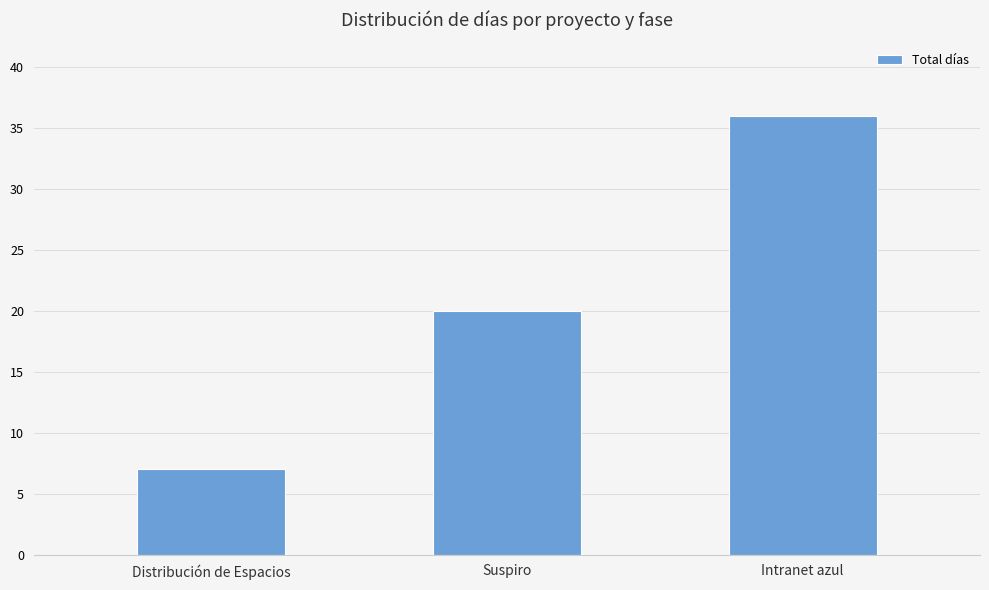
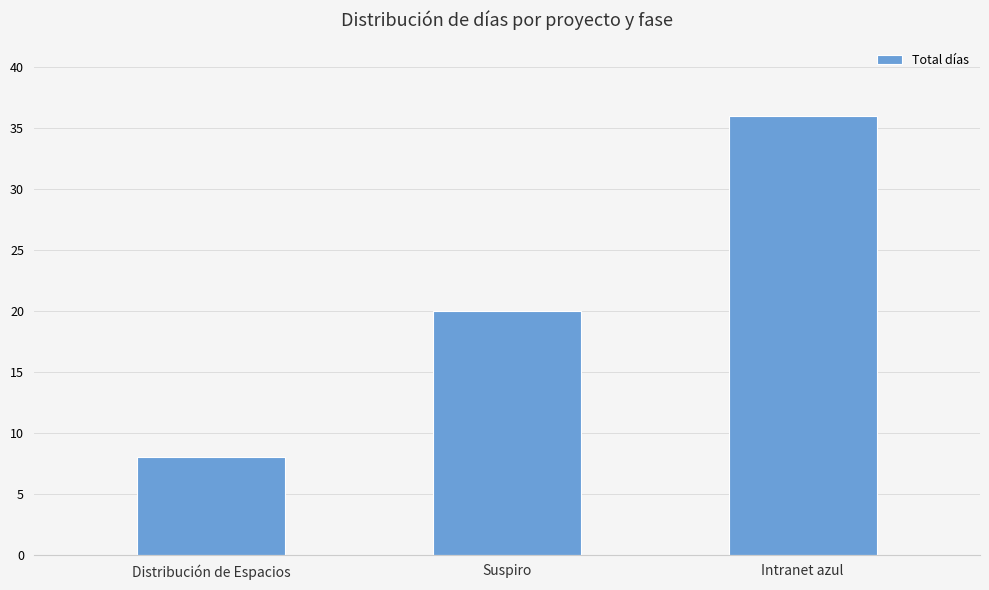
Distribución de Espacios: 7 -> 8
